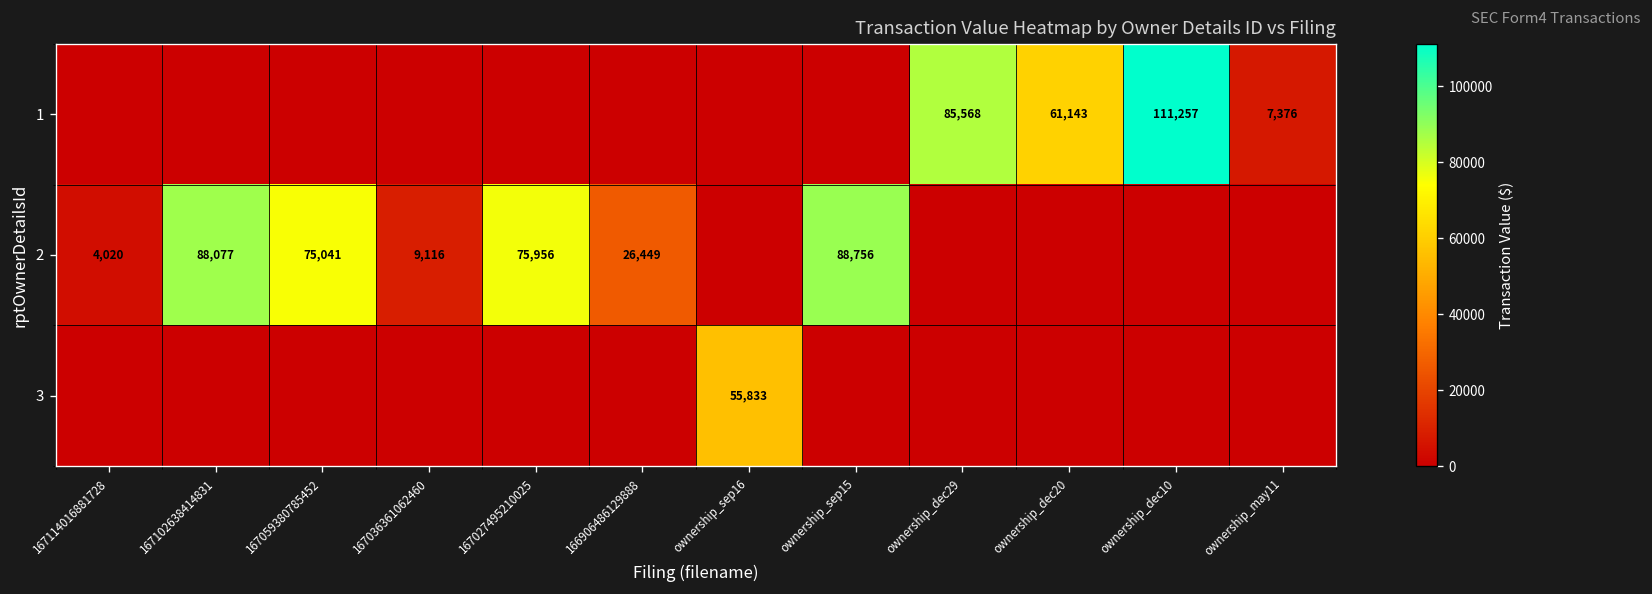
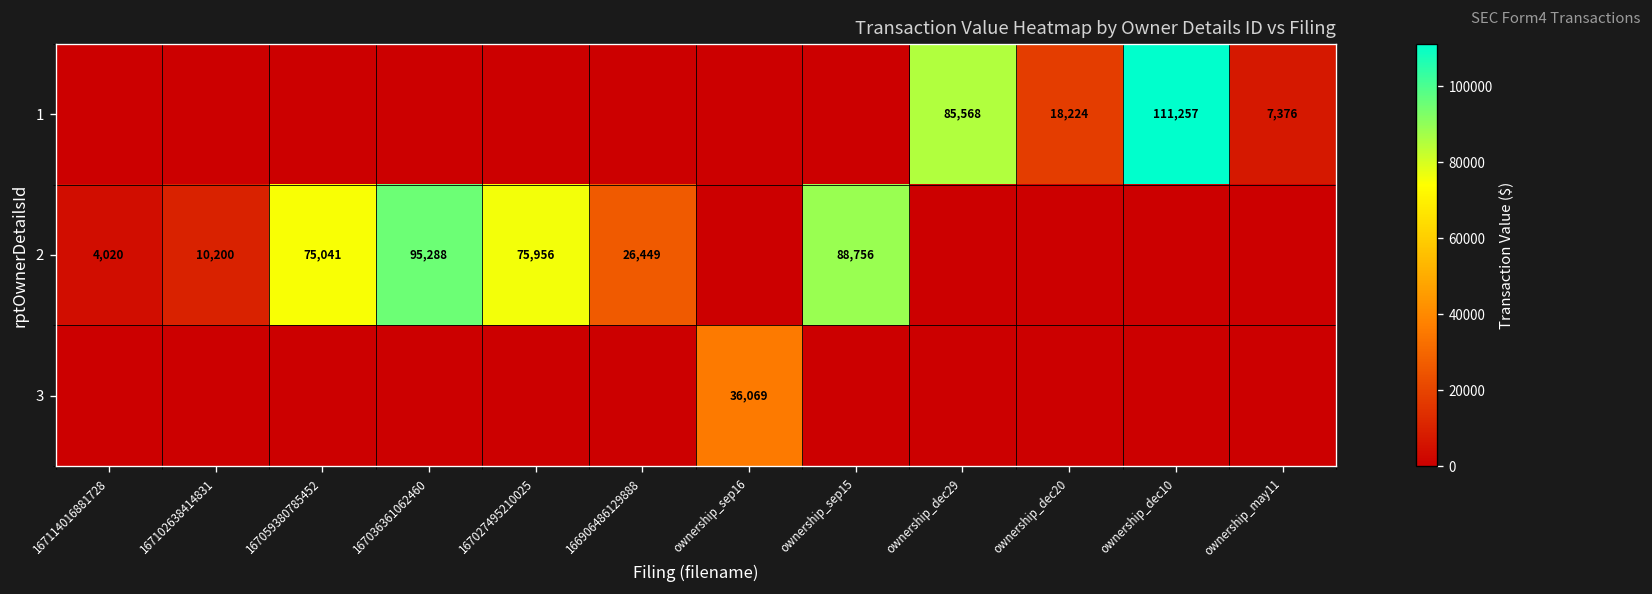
1, ownership_dec20: 61,143 -> 18,224
2, 167102638414831: 88,077 -> 10,200
2, 167036361062460: 9,116 -> 95,288
3, ownership_sep16: 55,833 -> 36,069
